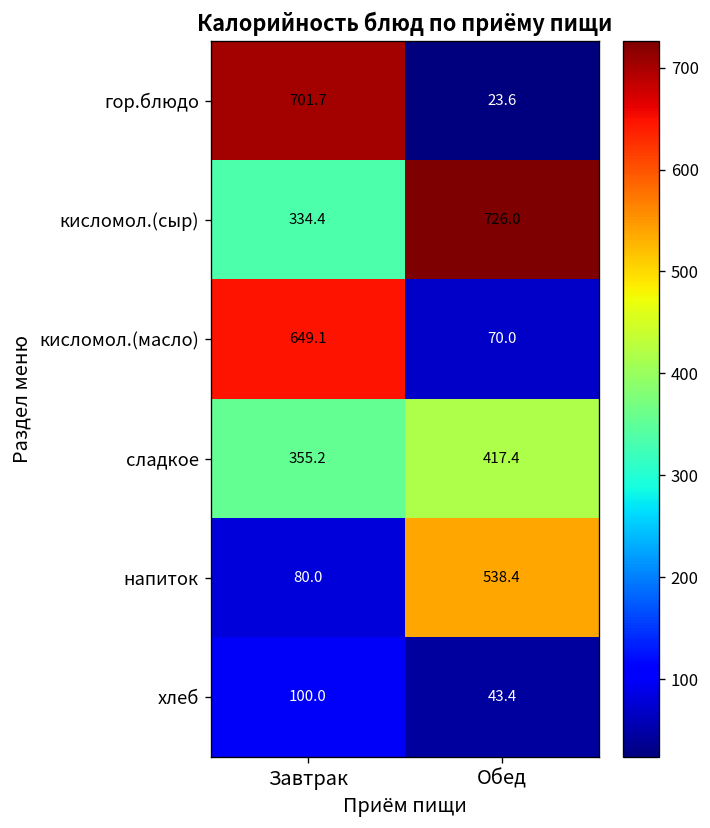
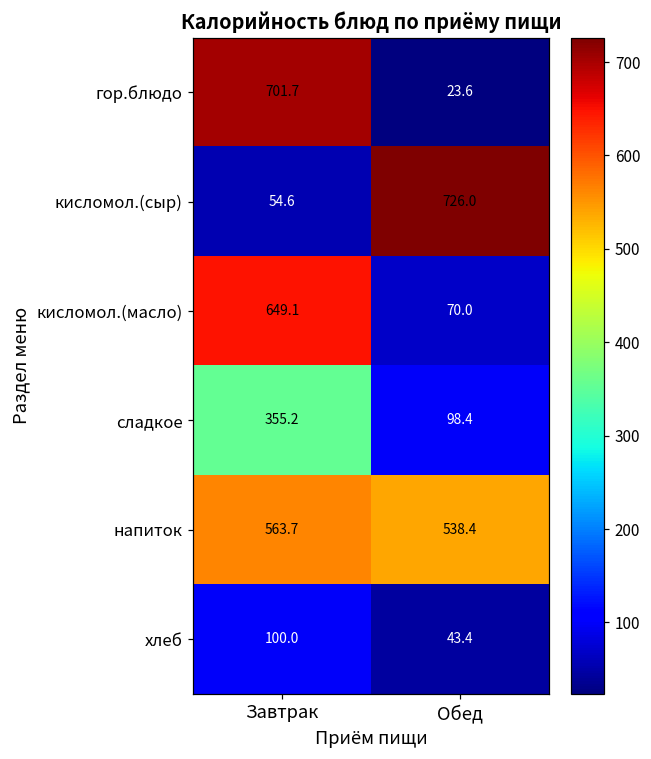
кисломол.(сыр), Завтрак: 334.4 -> 54.6
сладкое, Обед: 417.4 -> 98.4
напиток, Завтрак: 80.0 -> 563.7
